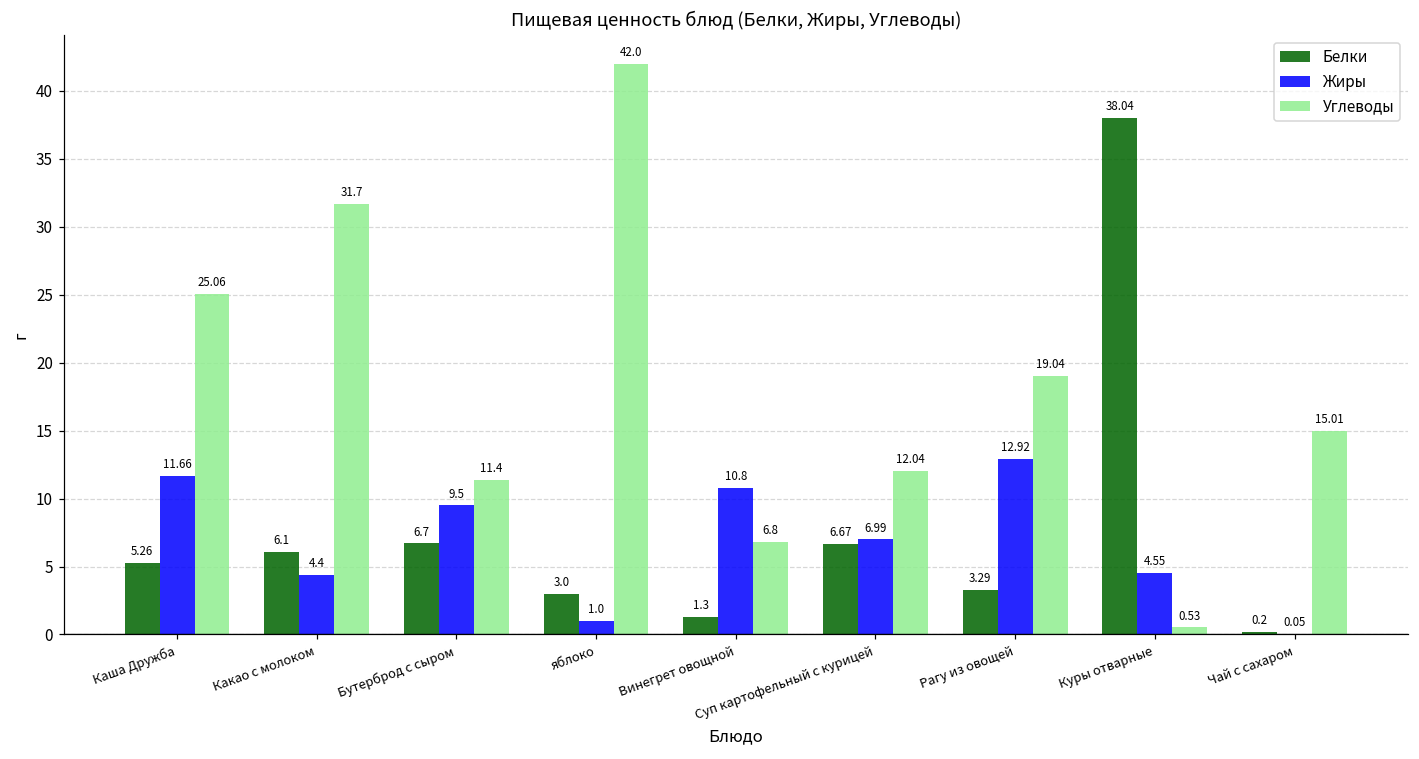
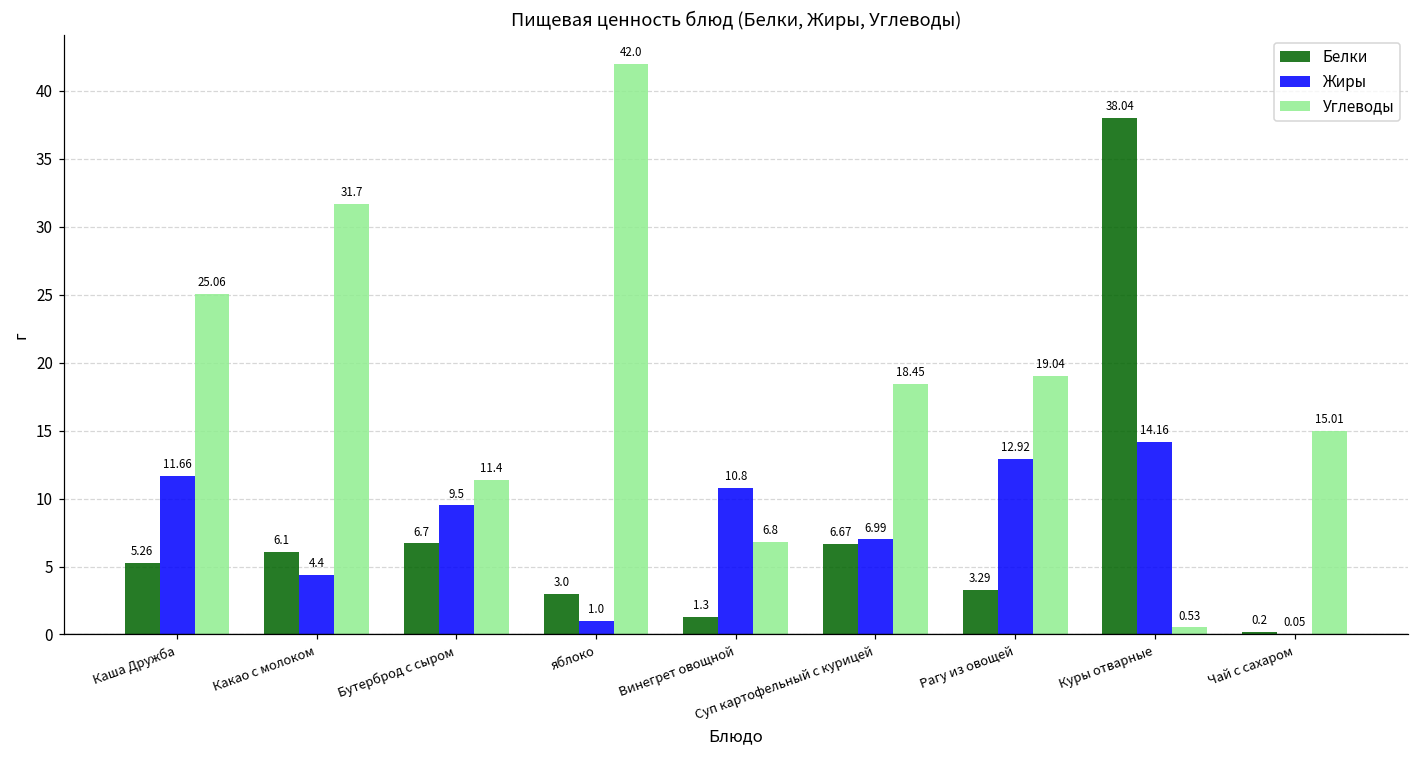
Углеводы, Суп картофельный с курицей: 12.04 -> 18.45
Жиры, Куры отварные: 4.55 -> 14.16
